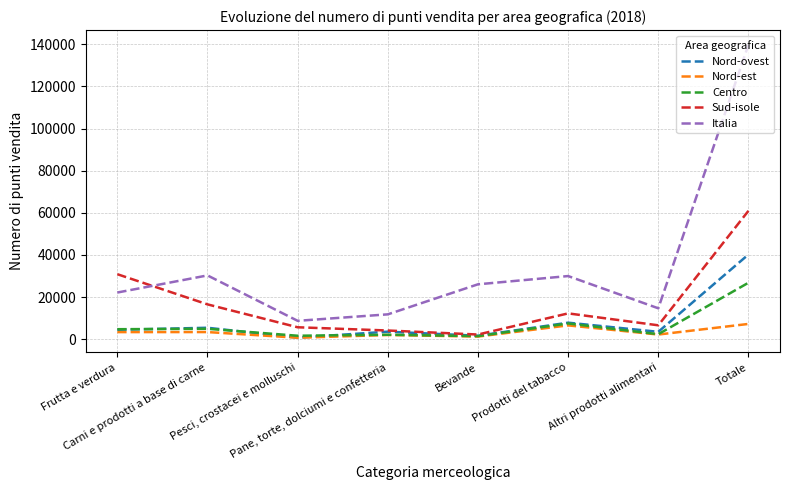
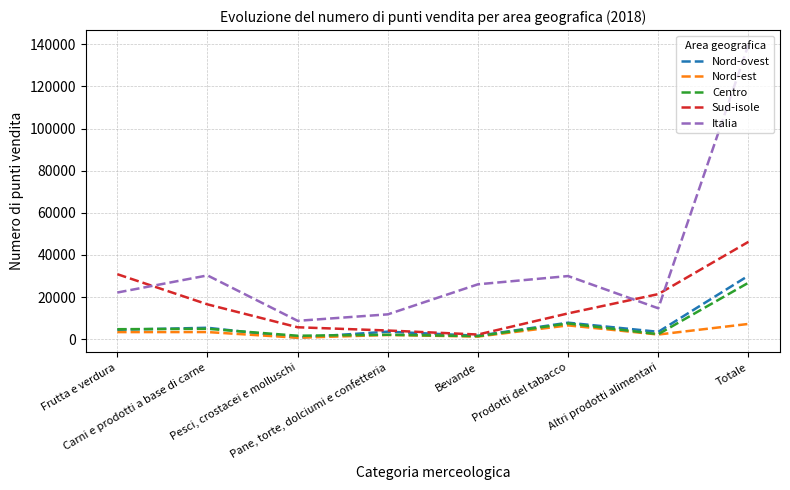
Sud-isole, Altri prodotti alimentari: 7000 -> 21000
Nord-ovest, Totale: 40000 -> 30000
Sud-isole, Totale: 61000 -> 46000
